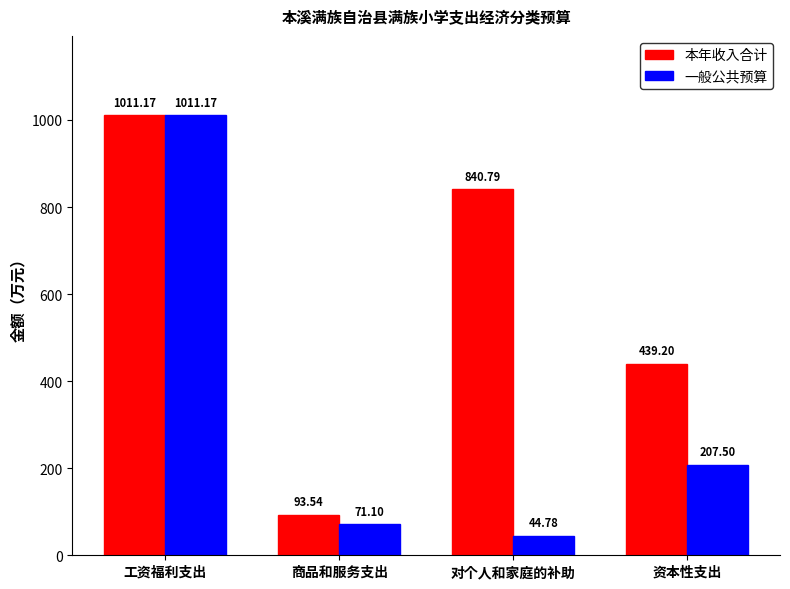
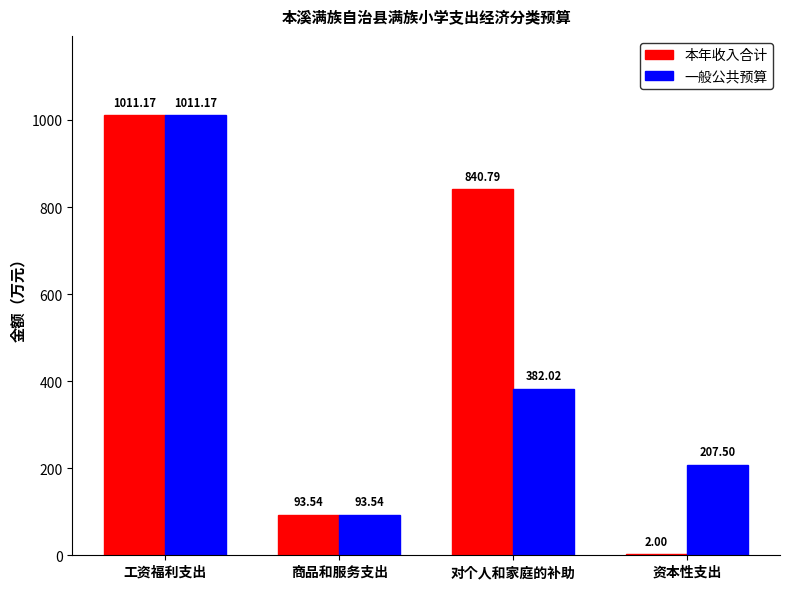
一般公共预算, 商品和服务支出: 71.10 -> 93.54
一般公共预算, 对个人和家庭的补助: 44.78 -> 382.02
本年收入合计, 资本性支出: 439.20 -> 2.00
